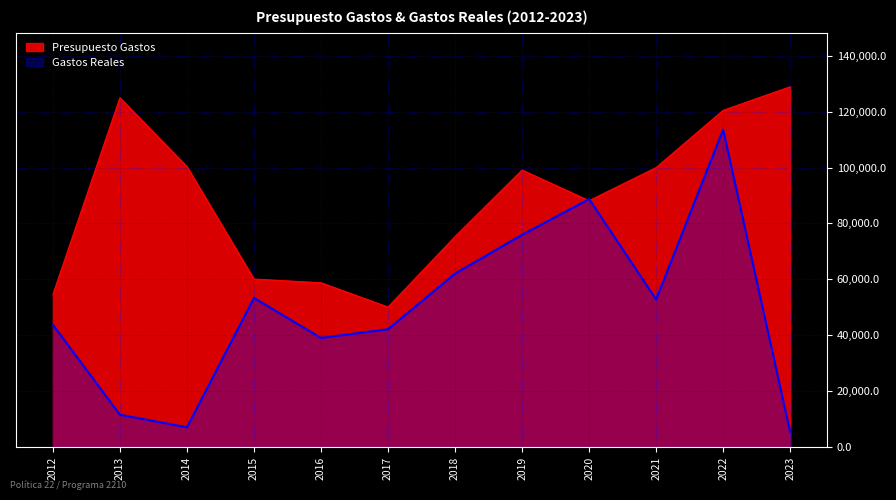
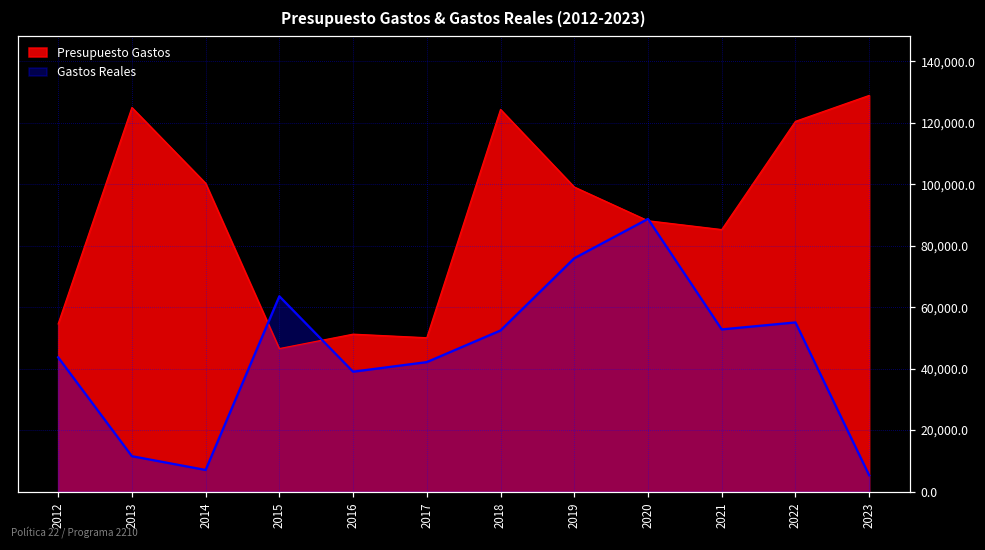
Presupuesto Gastos, 2015: 60,000 -> 47,000
Gastos Reales, 2015: 53,000 -> 64,000
Presupuesto Gastos, 2016: 59,000 -> 51,000
Presupuesto Gastos, 2018: 75,000 -> 124,000
Gastos Reales, 2018: 62,000 -> 52,000
Presupuesto Gastos, 2021: 100,000 -> 85,000
Gastos Reales, 2022: 114,000 -> 55,000
